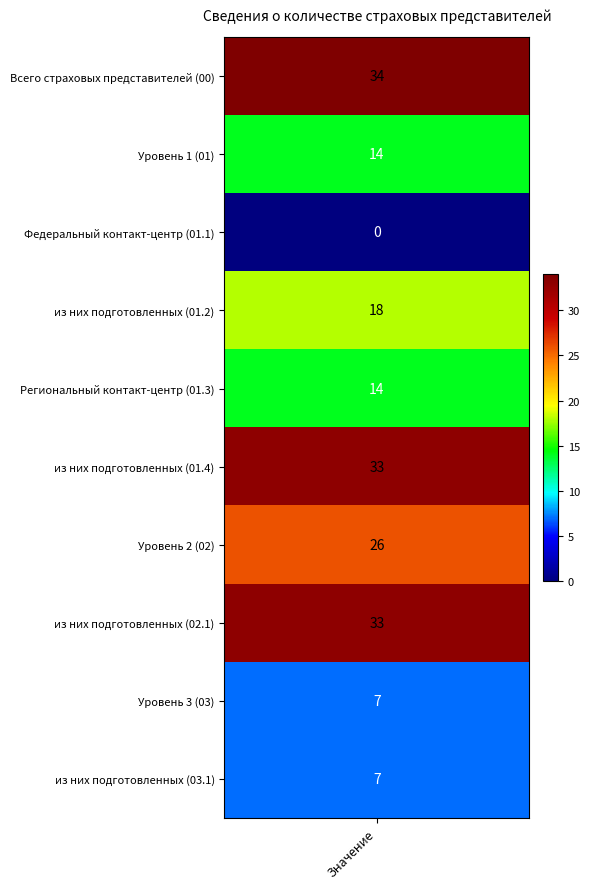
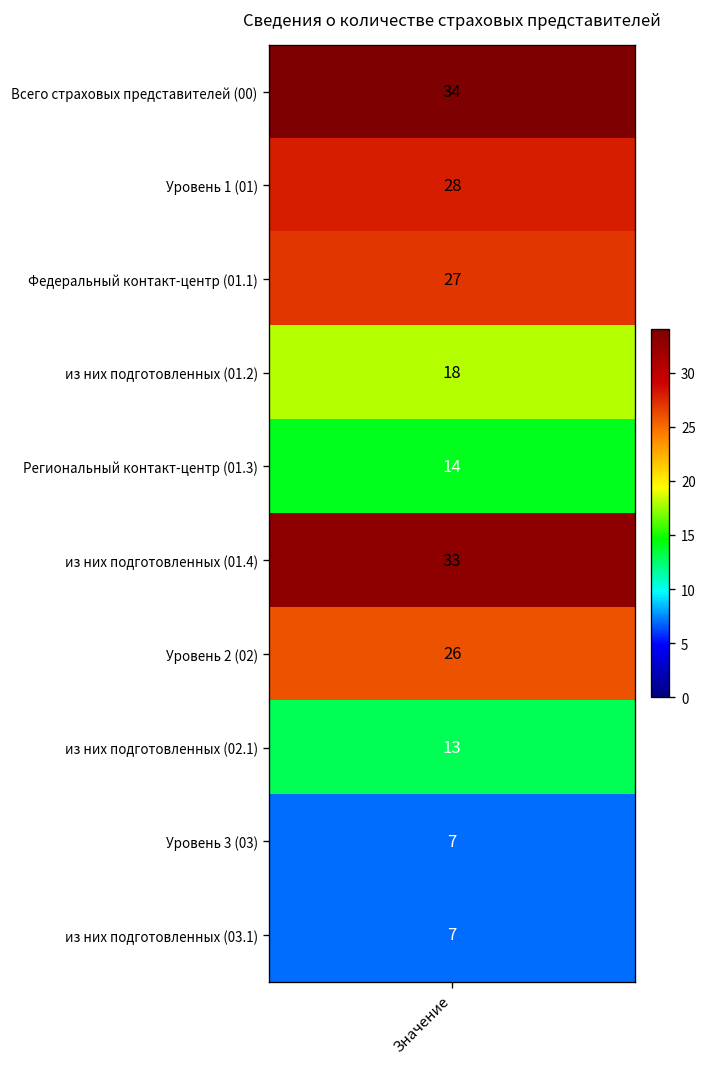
Уровень 1 (01), Значение: 14 -> 28
Федеральный контакт-центр (01.1), Значение: 0 -> 27
из них подготовленных (02.1), Значение: 33 -> 13
